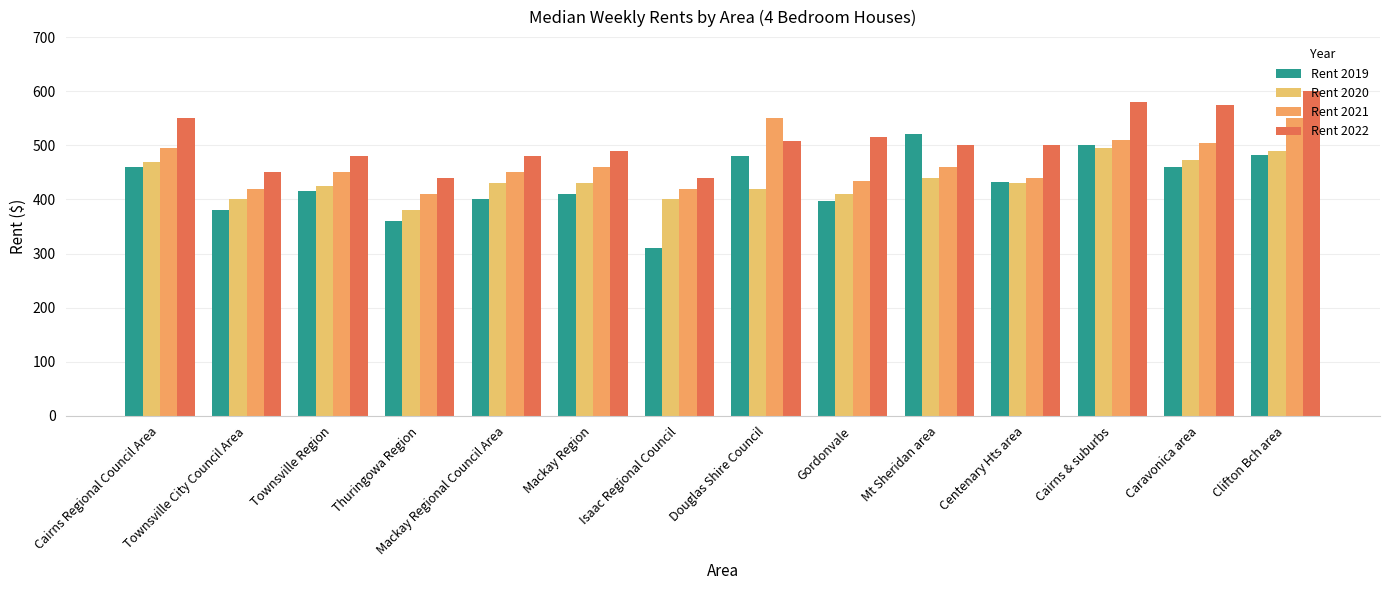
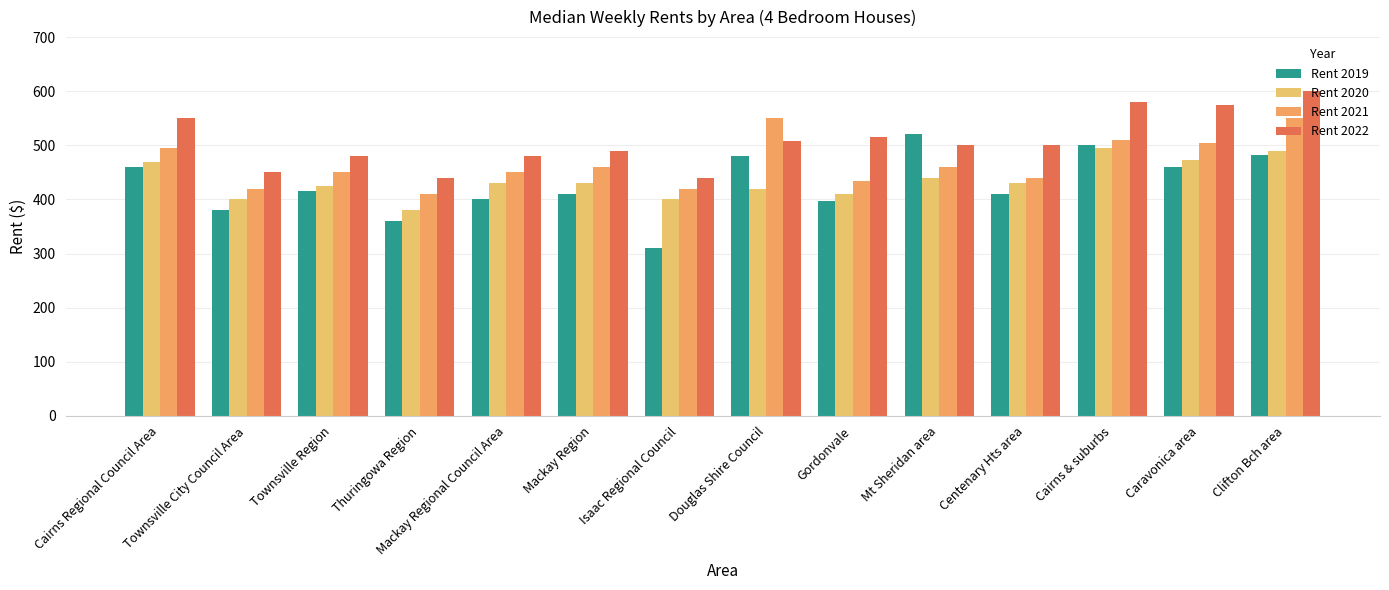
Rent 2019, Centenary Hts area: 430 -> 410
